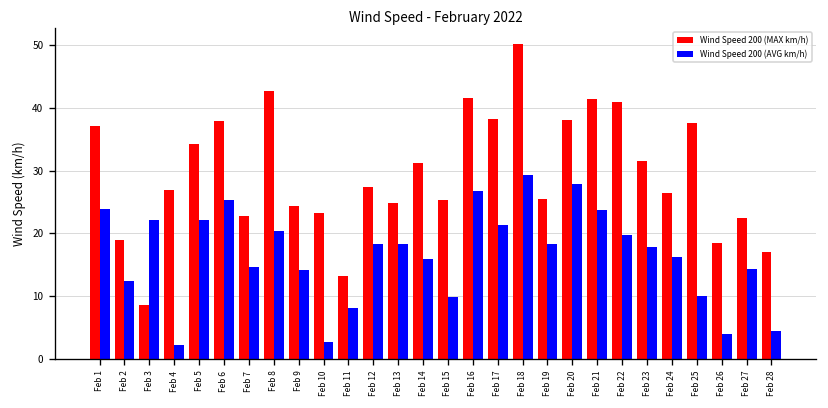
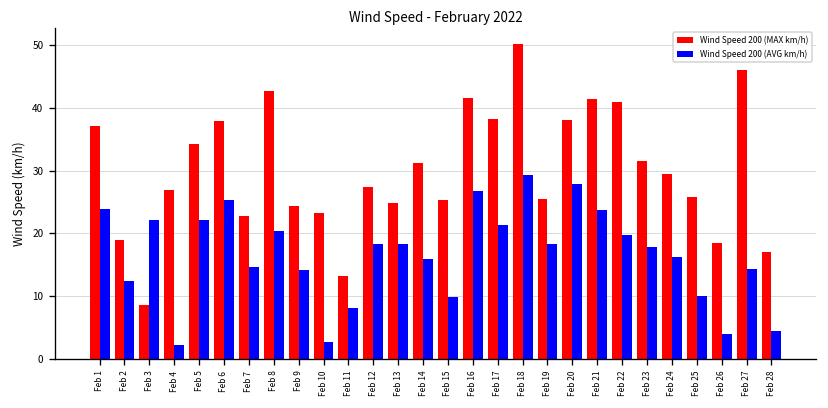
Wind Speed 200 (MAX km/h), Feb 24: 26 -> 29
Wind Speed 200 (MAX km/h), Feb 25: 38 -> 26
Wind Speed 200 (MAX km/h), Feb 27: 22 -> 46
